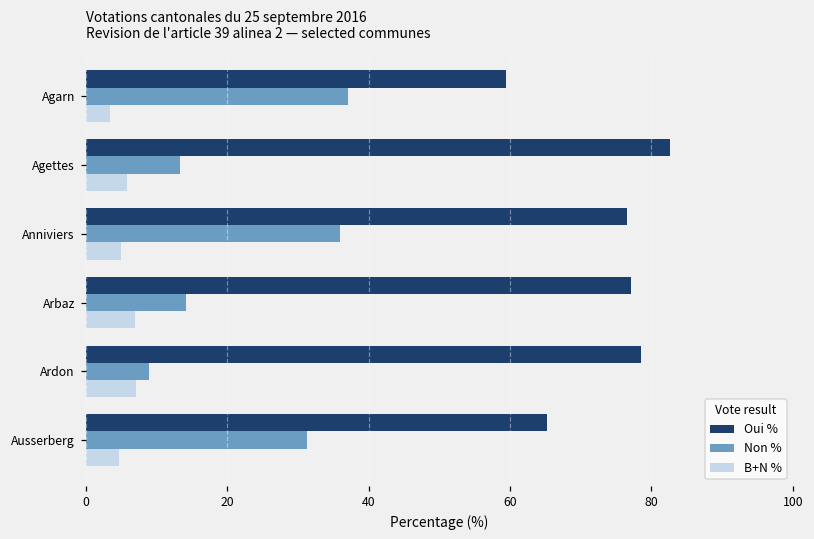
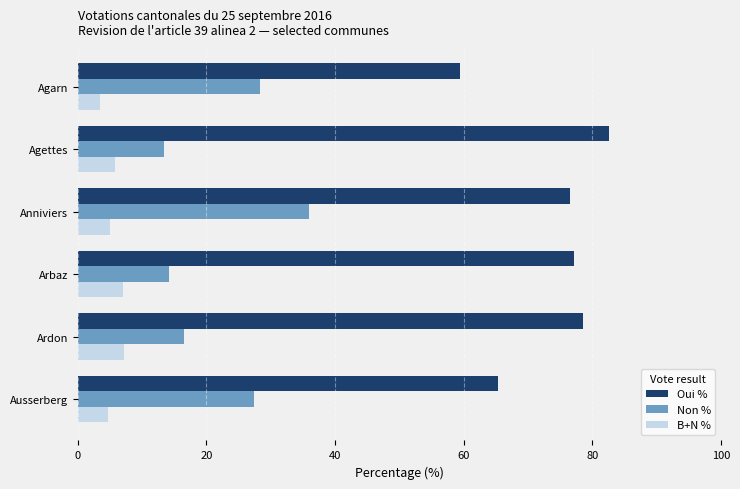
Non %, Agarn: 37 -> 28
Non %, Ardon: 9 -> 17
Non %, Ausserberg: 31 -> 27
